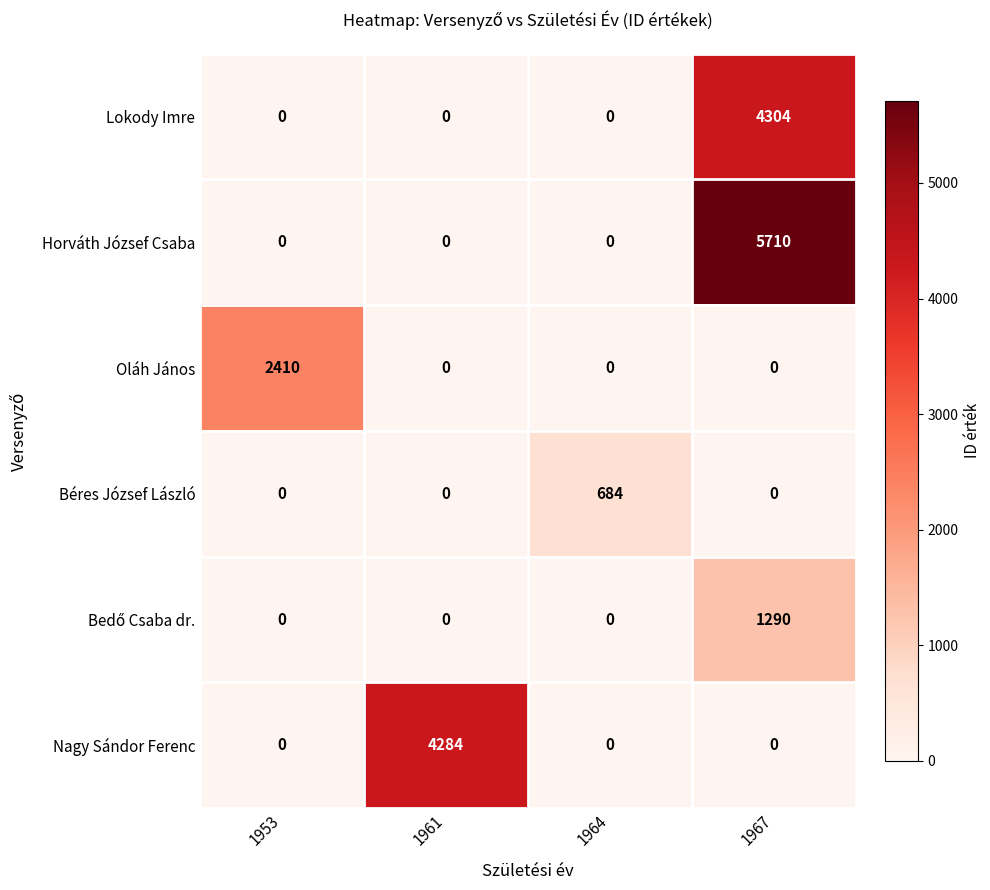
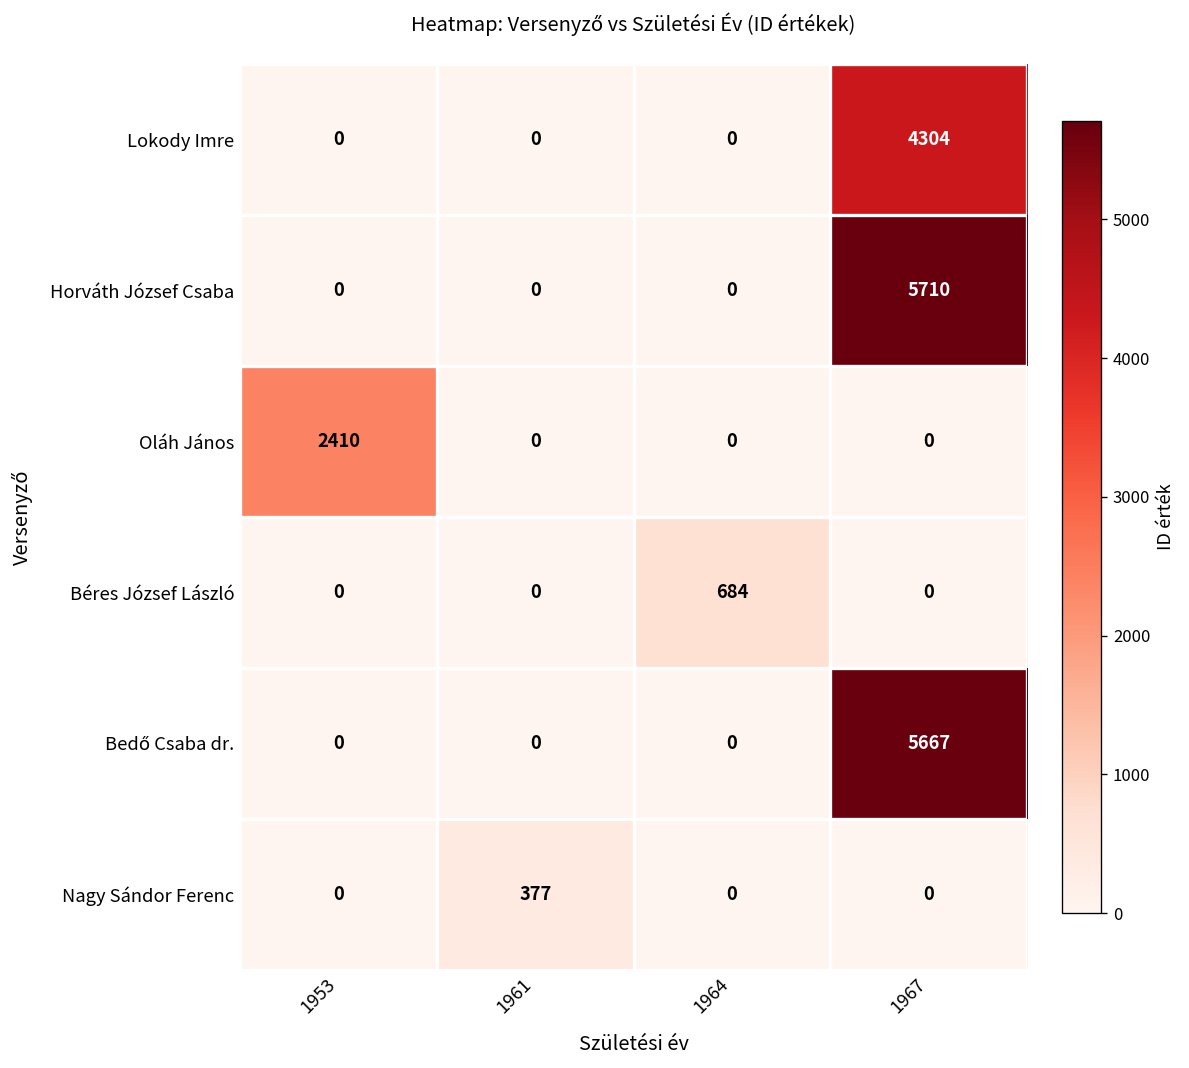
Bedő Csaba dr., 1967: 1290 -> 5667
Nagy Sándor Ferenc, 1961: 4284 -> 377
